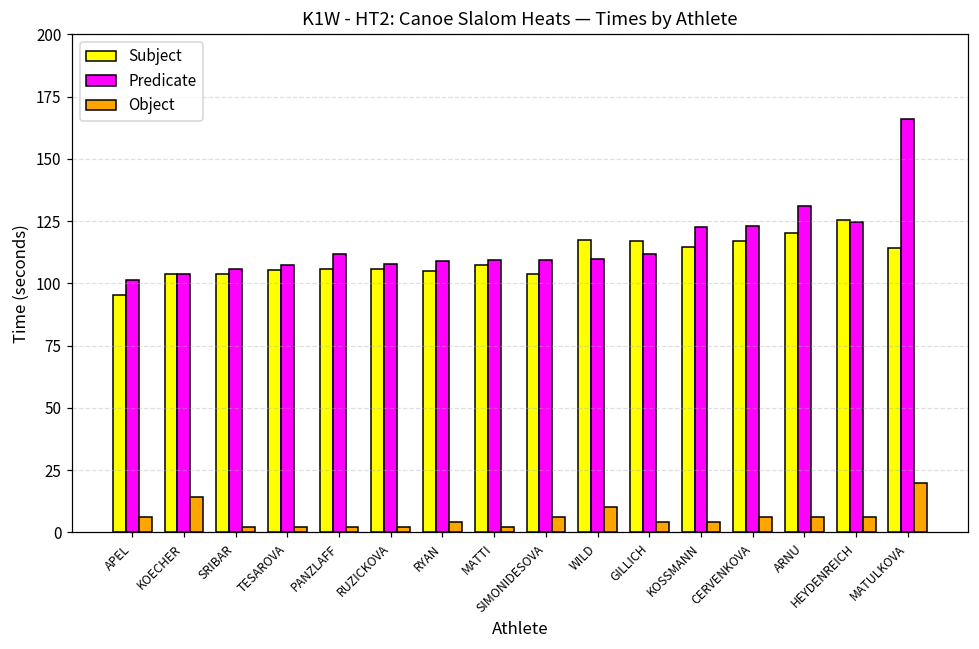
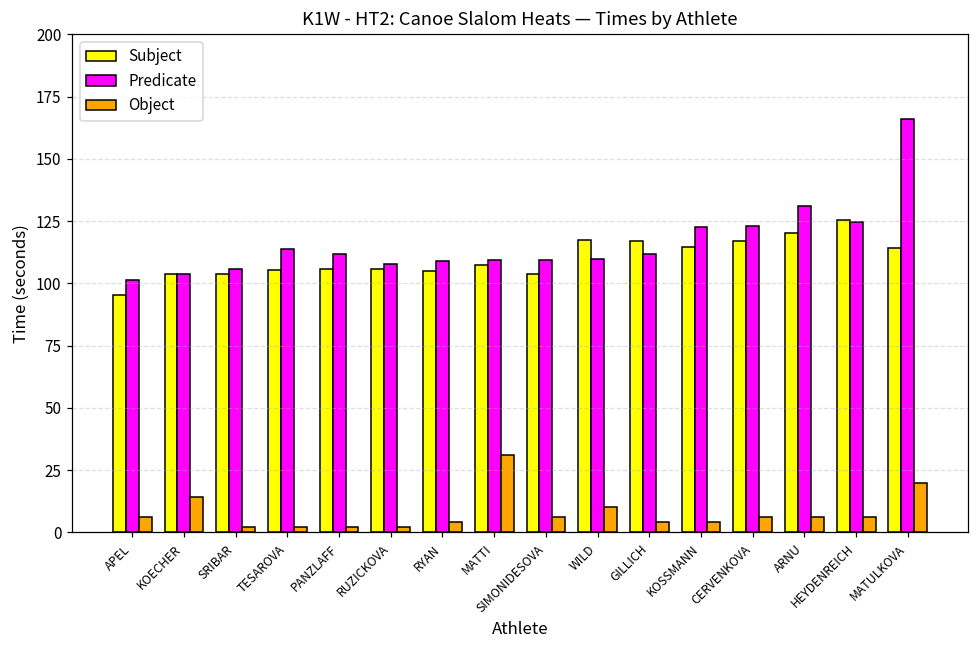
Predicate, TESAROVA: 107 -> 114
Object, MATTI: 2 -> 31
